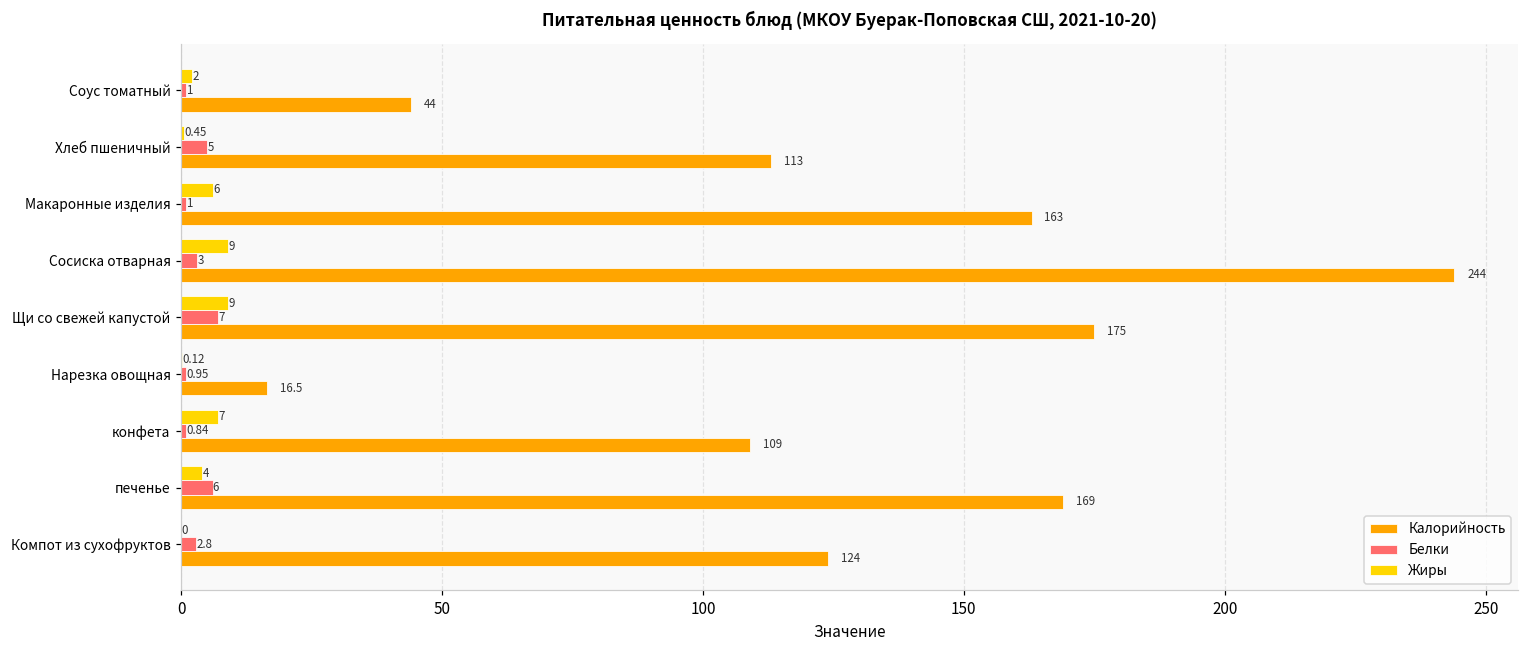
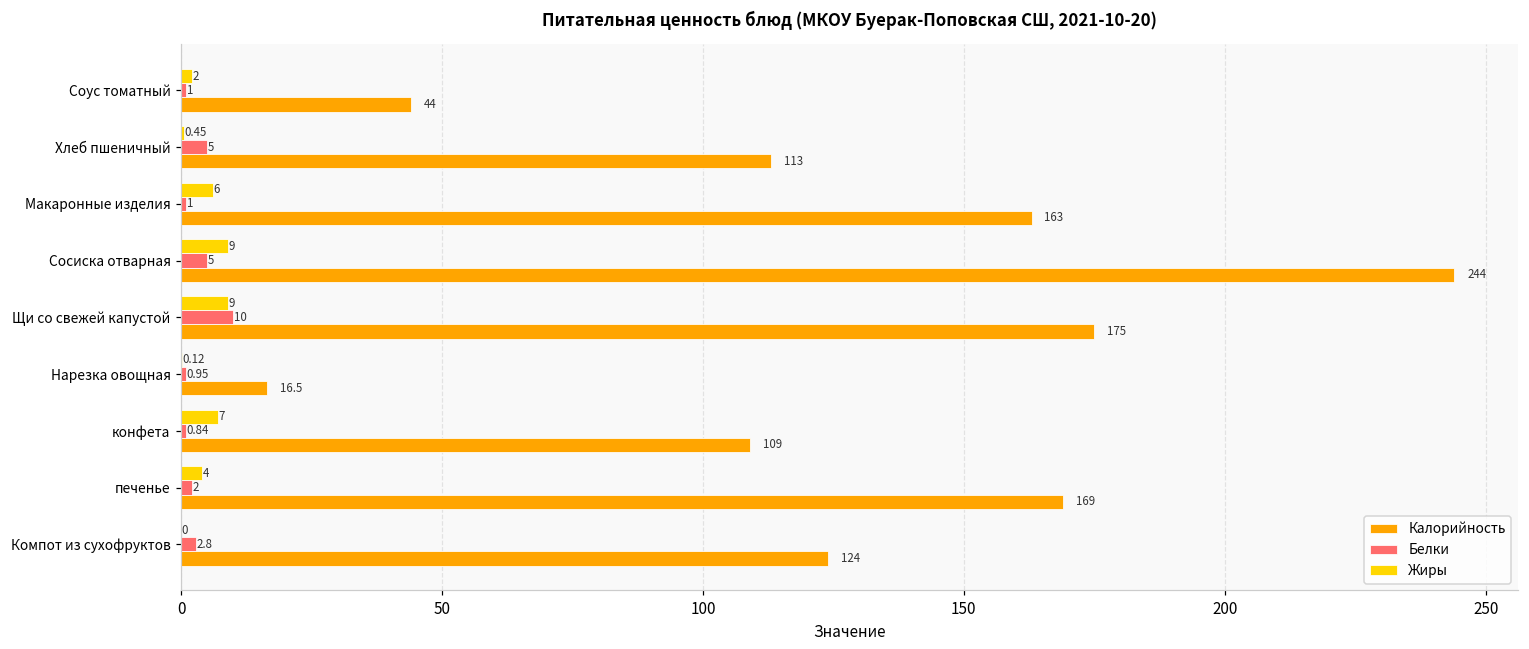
Белки, Сосиска отварная: 3 -> 5
Белки, Щи со свежей капустой: 7 -> 10
Белки, печенье: 6 -> 2
